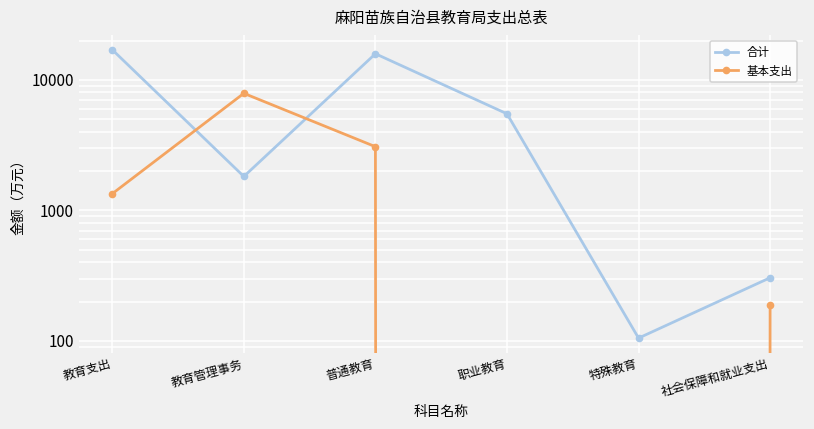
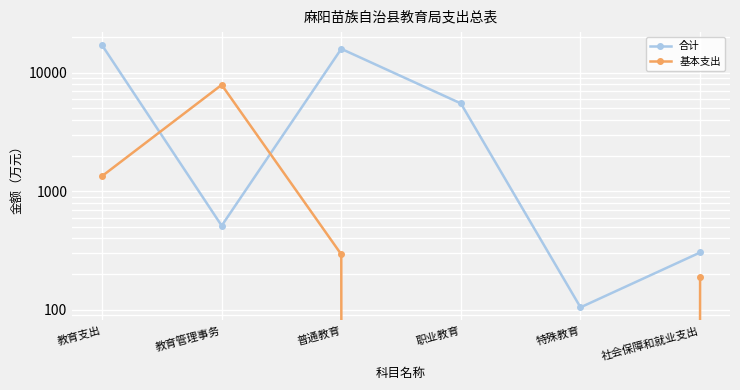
合计, 教育管理事务: 1800 -> 510
基本支出, 普通教育: 3100 -> 290
